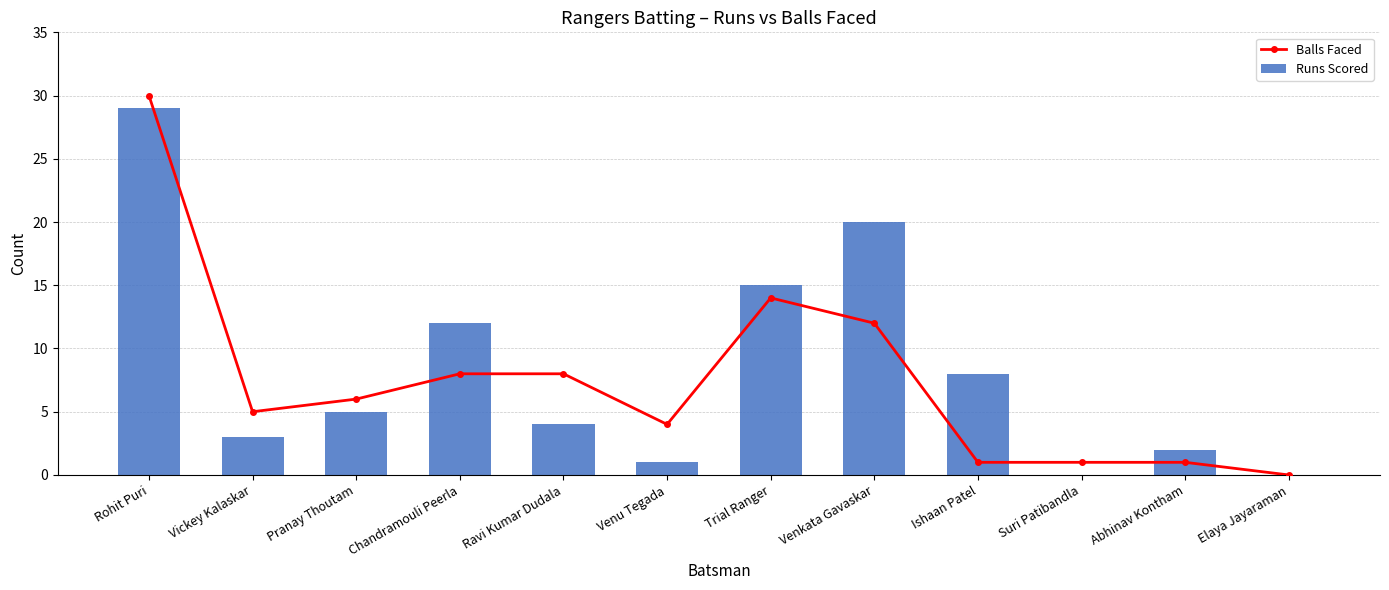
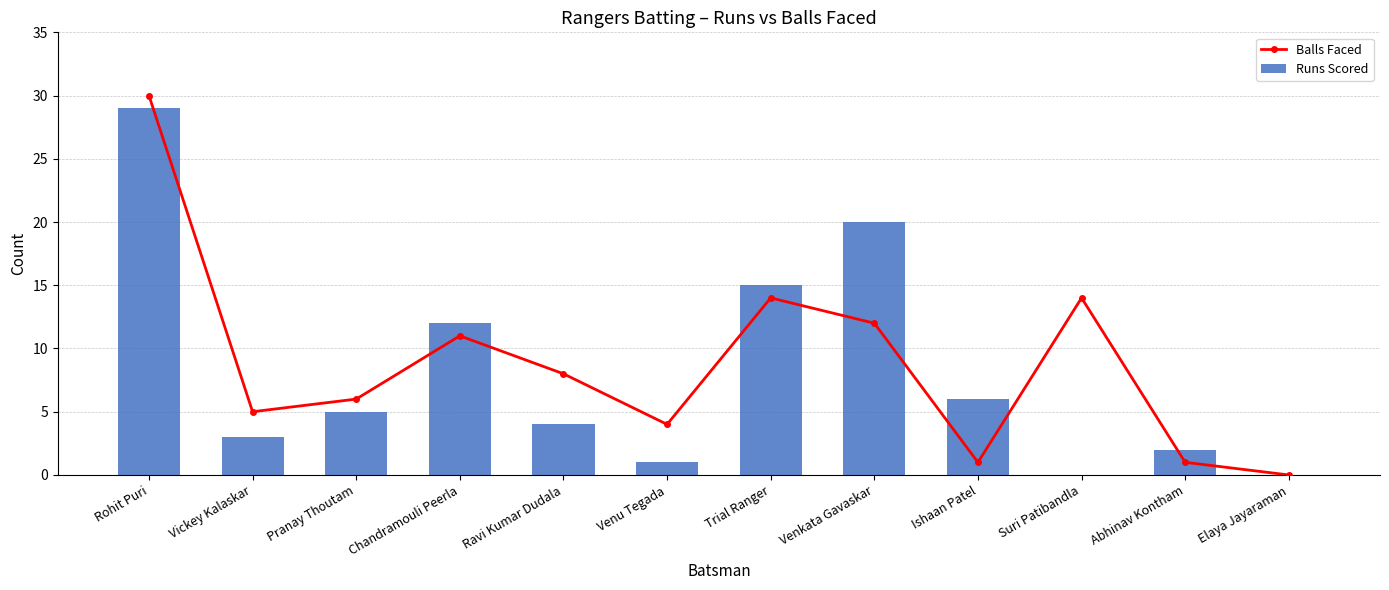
Balls Faced, Chandramouli Peerla: 8 -> 11
Runs Scored, Ishaan Patel: 8 -> 6
Balls Faced, Suri Patibandla: 1 -> 14
